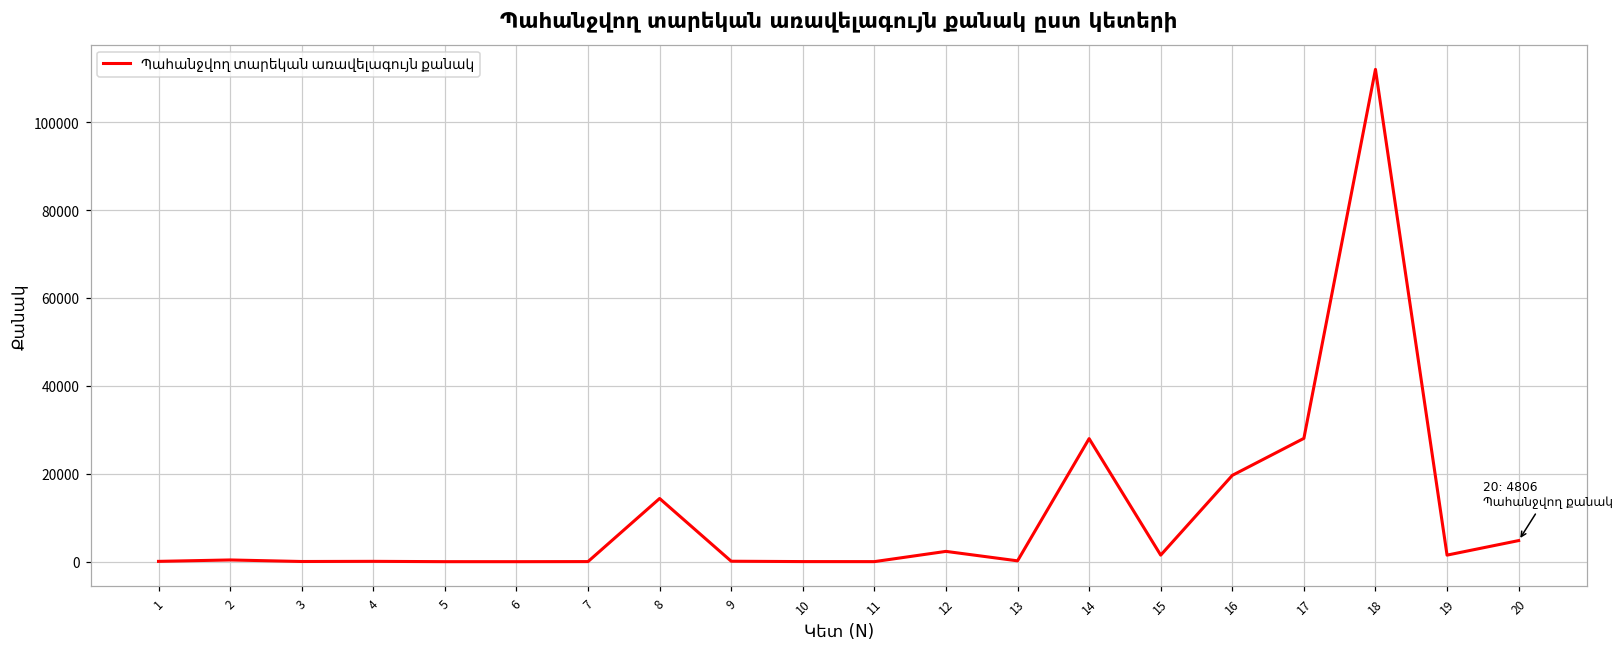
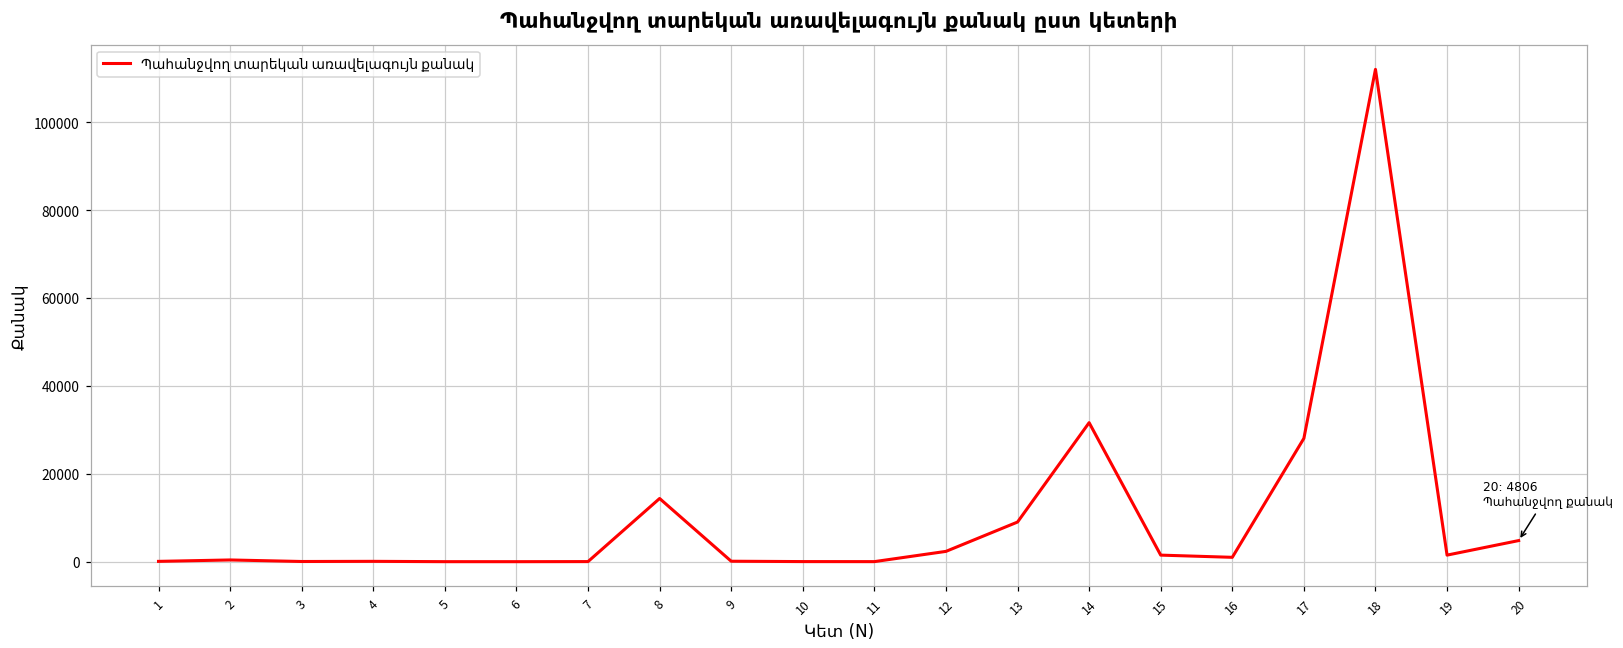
13: 0 -> 9000
14: 28000 -> 32000
16: 20000 -> 1000
